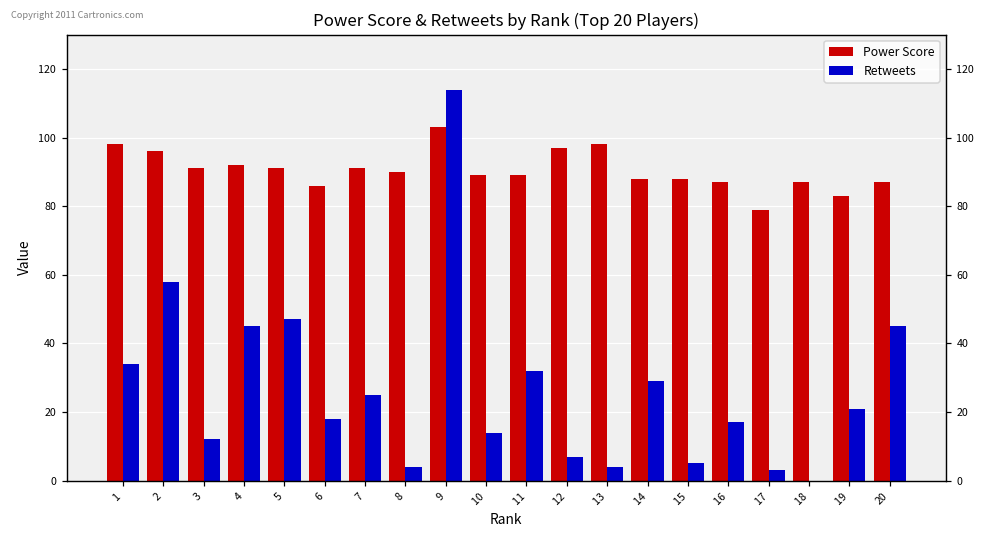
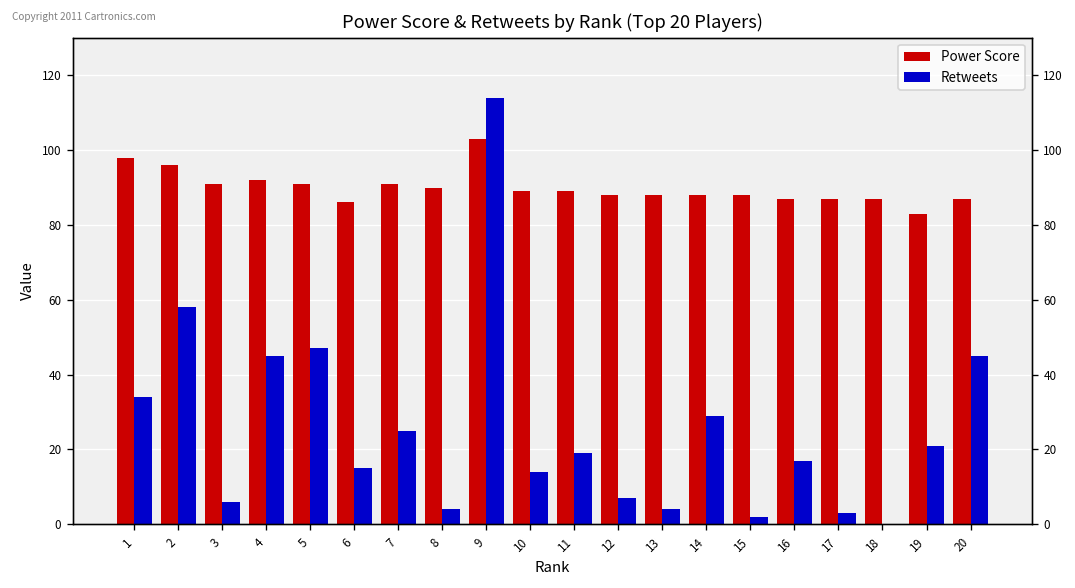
Retweets, 3: 12 -> 6
Retweets, 6: 18 -> 15
Retweets, 11: 32 -> 19
Power Score, 12: 97 -> 88
Power Score, 13: 98 -> 88
Retweets, 15: 5 -> 2
Power Score, 17: 79 -> 87
